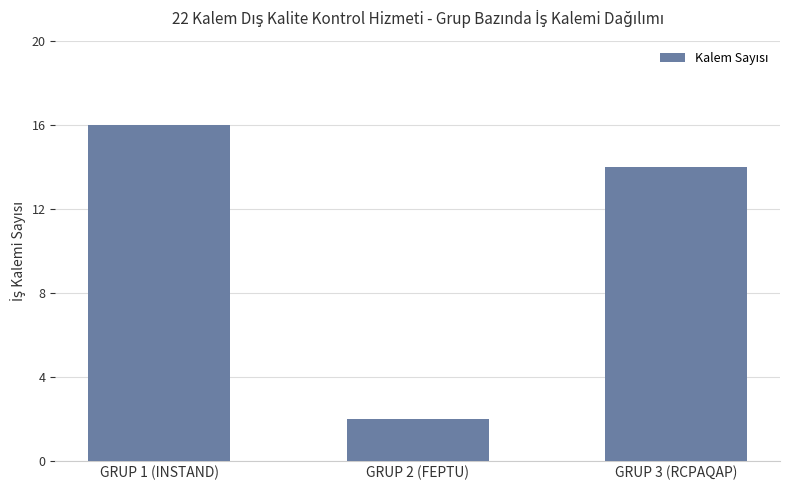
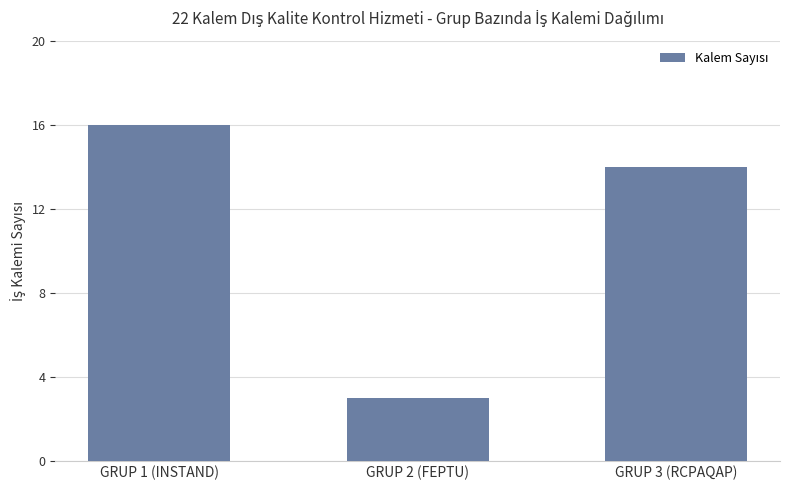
GRUP 2 (FEPTU): 2 -> 3
